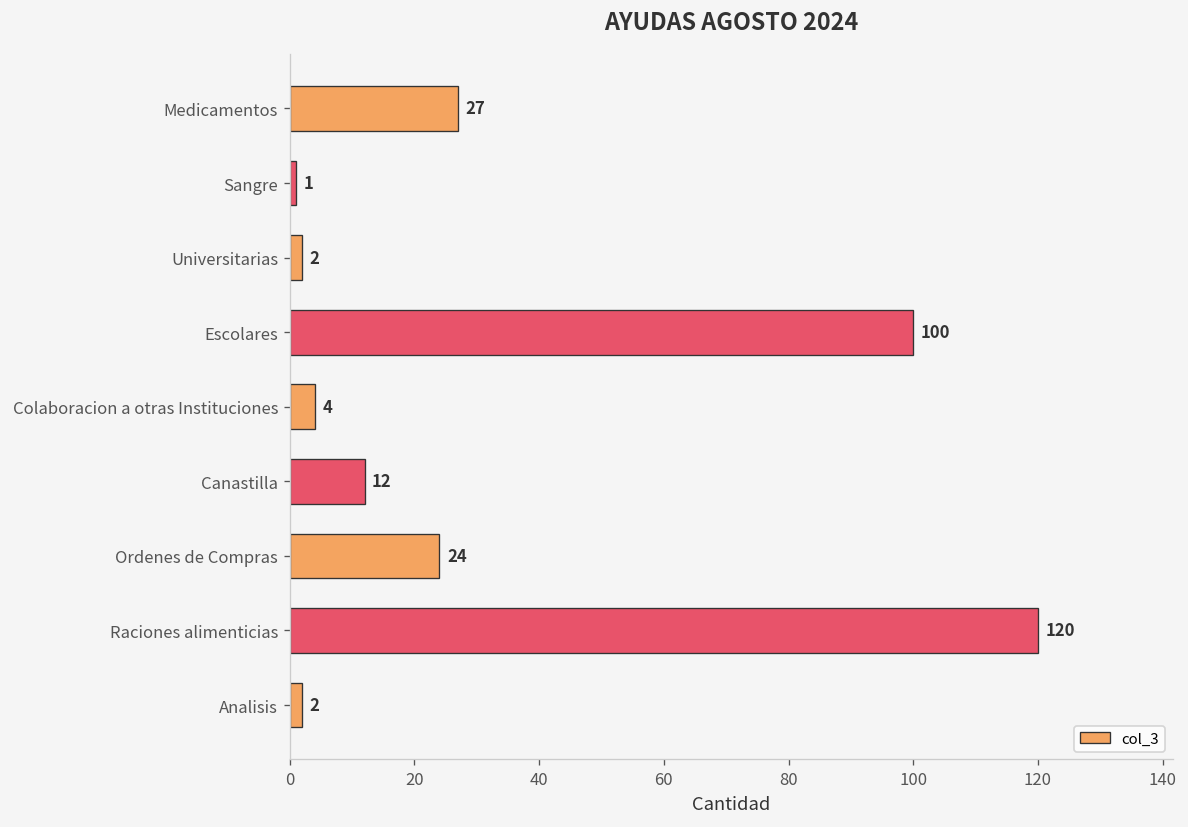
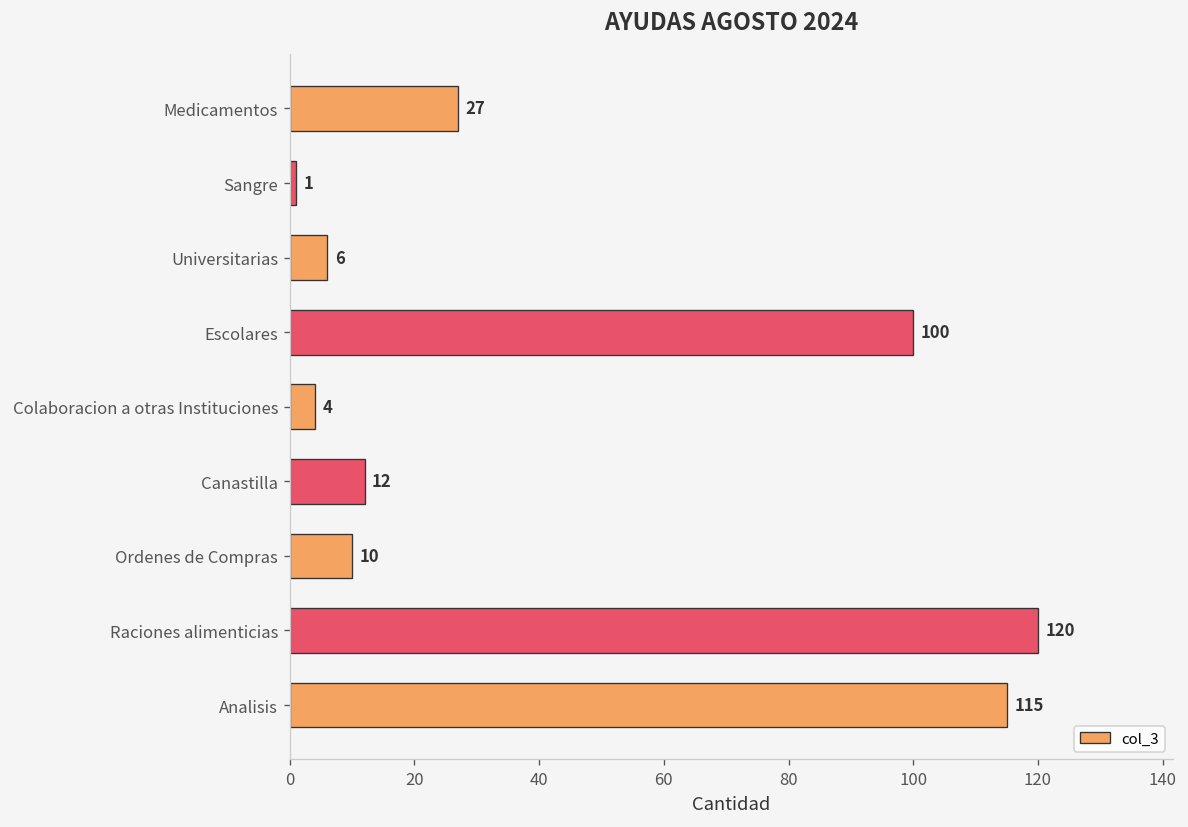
Universitarias: 2 -> 6
Ordenes de Compras: 24 -> 10
Analisis: 2 -> 115
